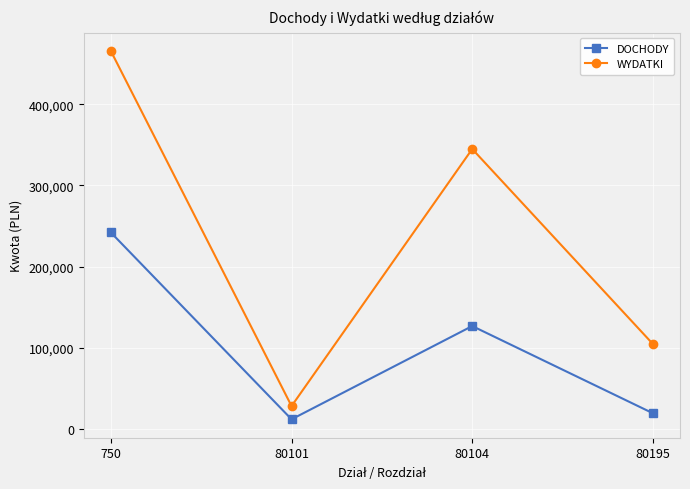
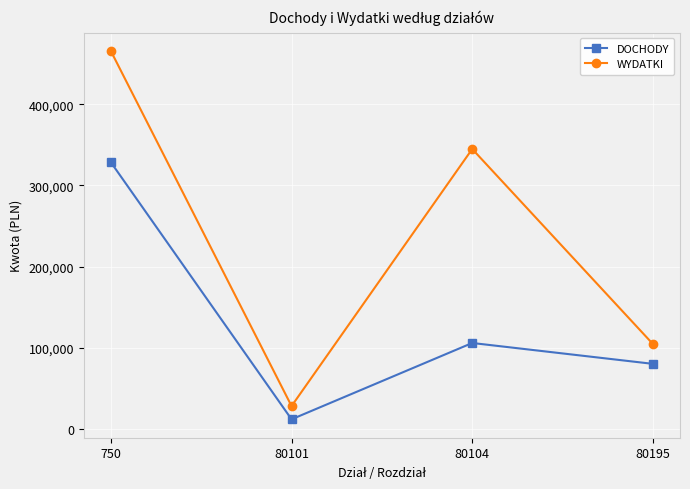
DOCHODY, 750: 240,000 -> 330,000
DOCHODY, 80104: 130,000 -> 110,000
DOCHODY, 80195: 20,000 -> 80,000
